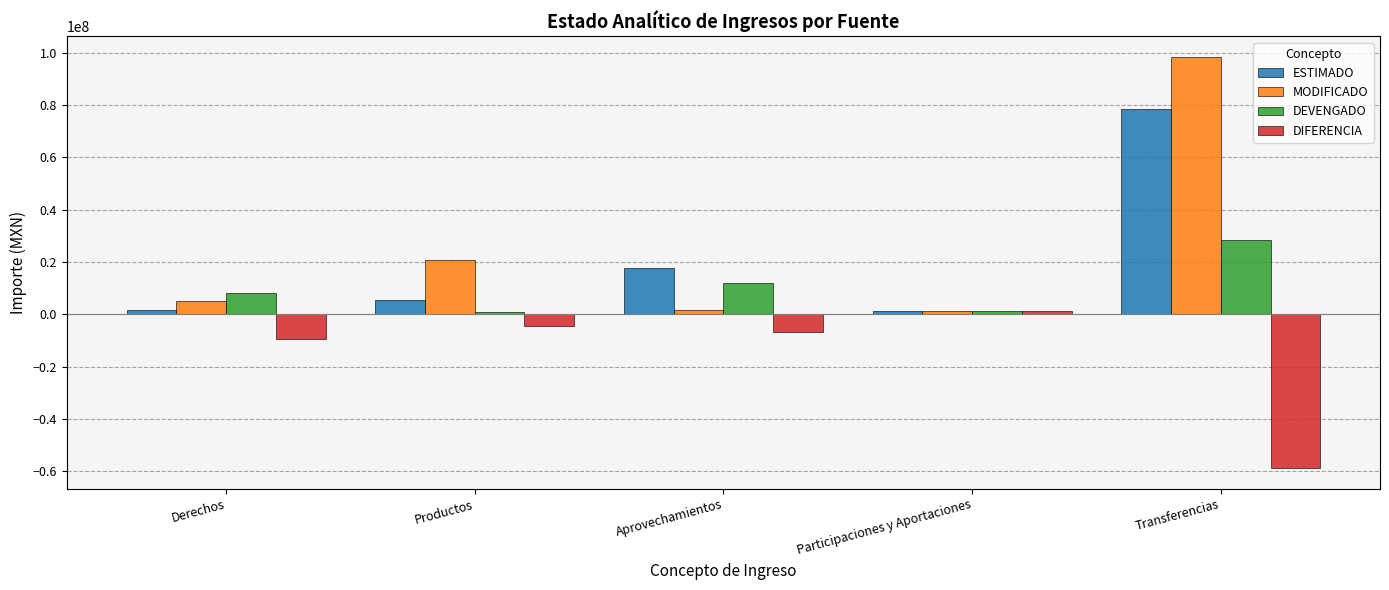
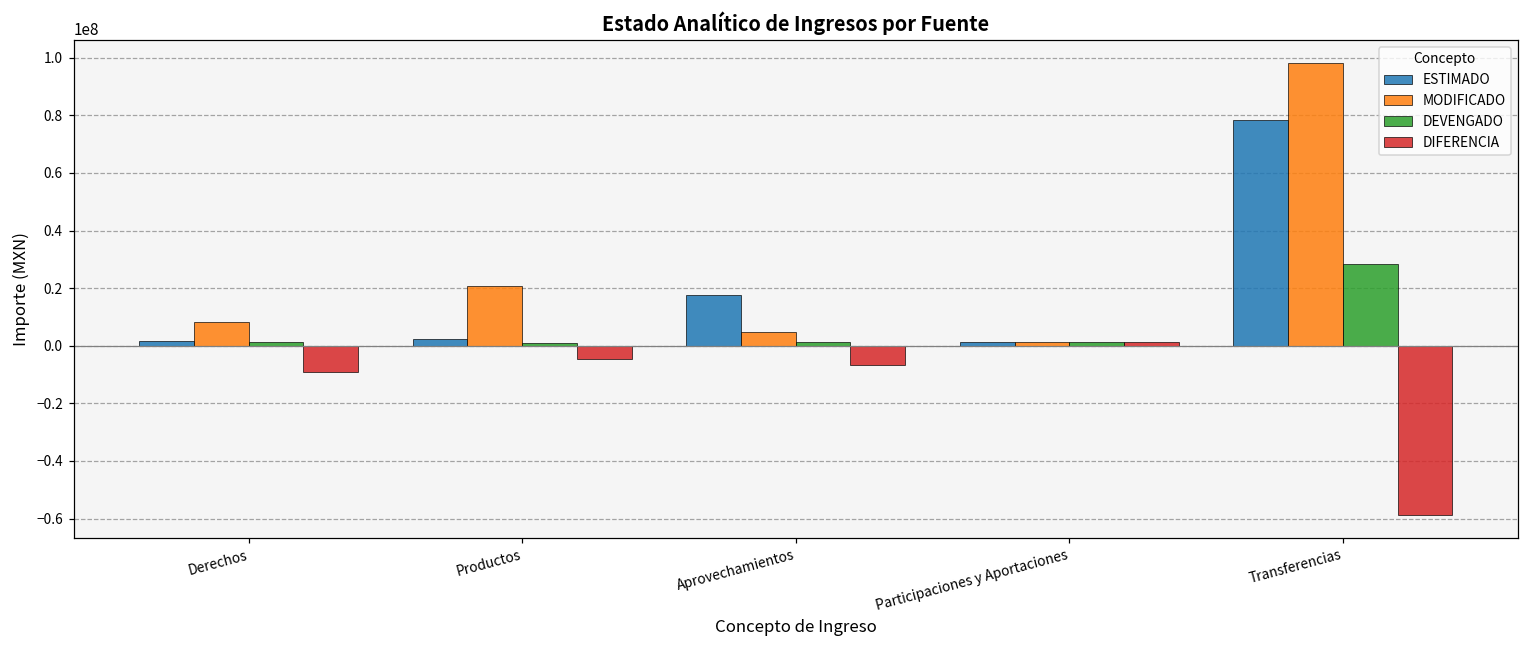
MODIFICADO, Derechos: 5000000 -> 8000000
DEVENGADO, Derechos: 8000000 -> 1000000
ESTIMADO, Productos: 5000000 -> 2000000
MODIFICADO, Aprovechamientos: 2000000 -> 5000000
DEVENGADO, Aprovechamientos: 12000000 -> 1000000
